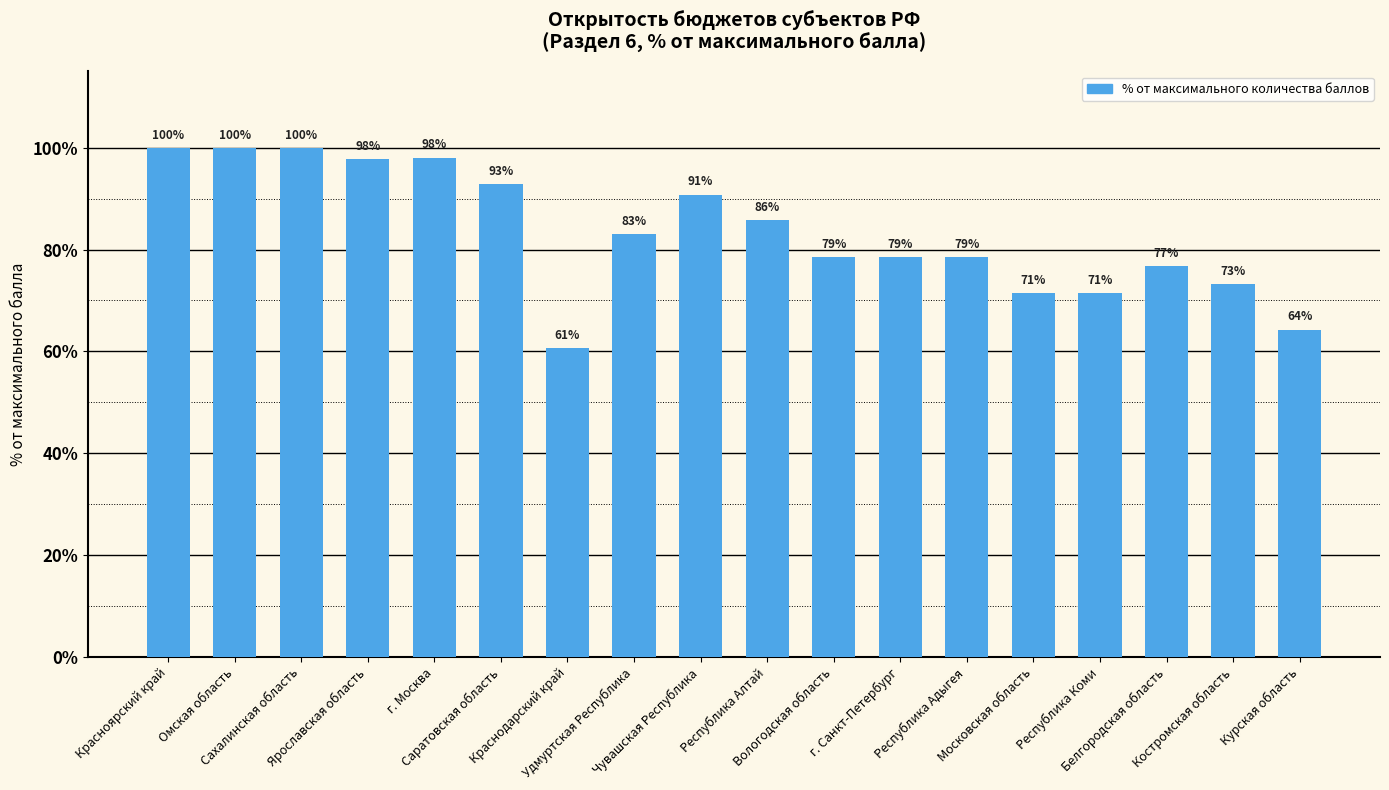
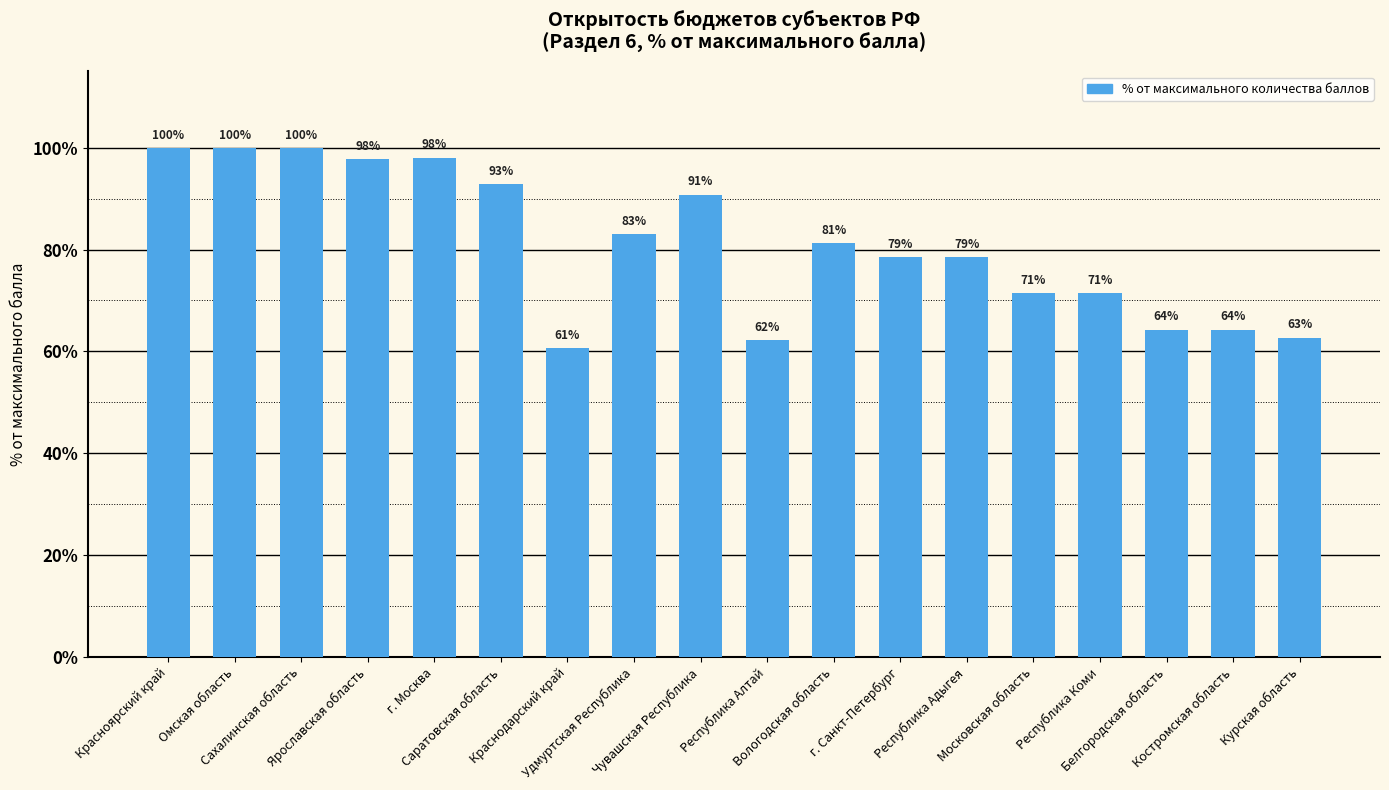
Республика Алтай: 86% -> 62%
Вологодская область: 79% -> 81%
Белгородская область: 77% -> 64%
Костромская область: 73% -> 64%
Курская область: 64% -> 63%
